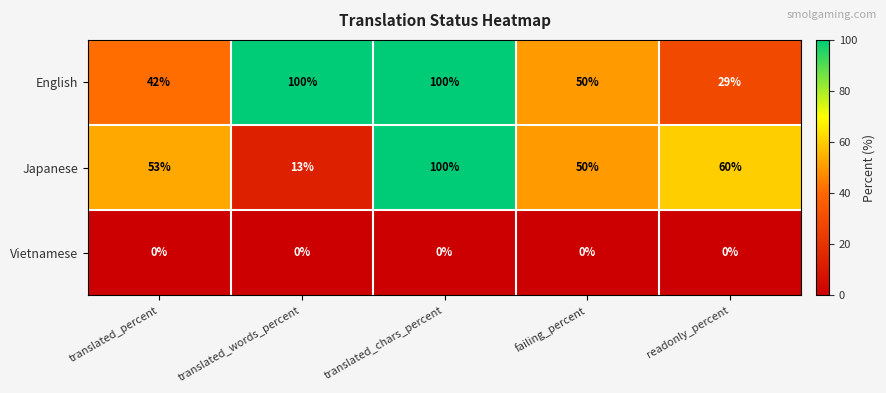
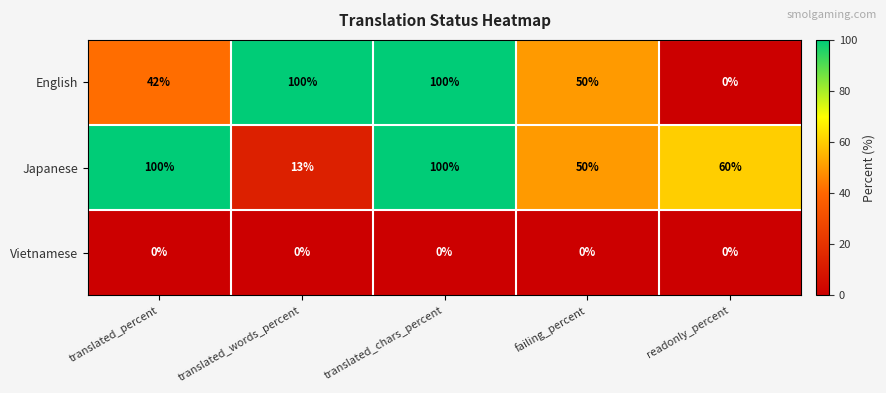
English, readonly_percent: 29% -> 0%
Japanese, translated_percent: 53% -> 100%
